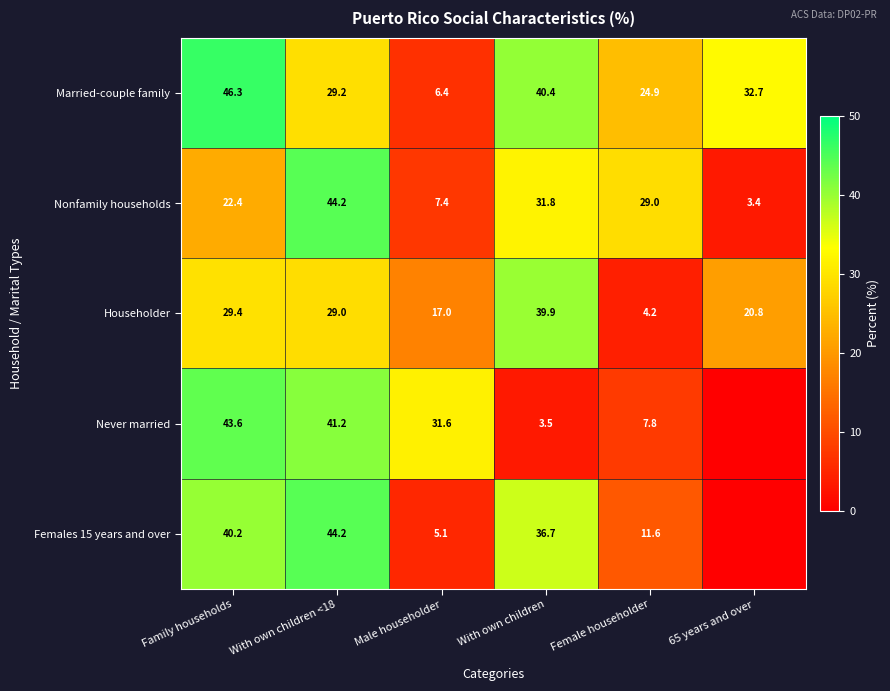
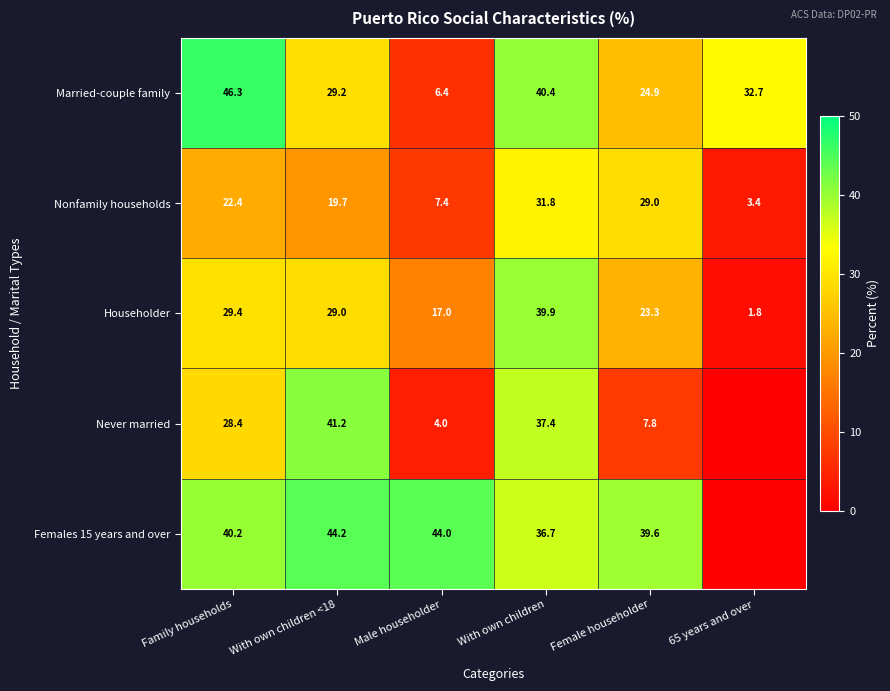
Nonfamily households, With own children <18: 44.2 -> 19.7
Householder, Female householder: 4.2 -> 23.3
Householder, 65 years and over: 20.8 -> 1.8
Never married, Family households: 43.6 -> 28.4
Never married, Male householder: 31.6 -> 4.0
Never married, With own children: 3.5 -> 37.4
Females 15 years and over, Male householder: 5.1 -> 44.0
Females 15 years and over, Female householder: 11.6 -> 39.6
